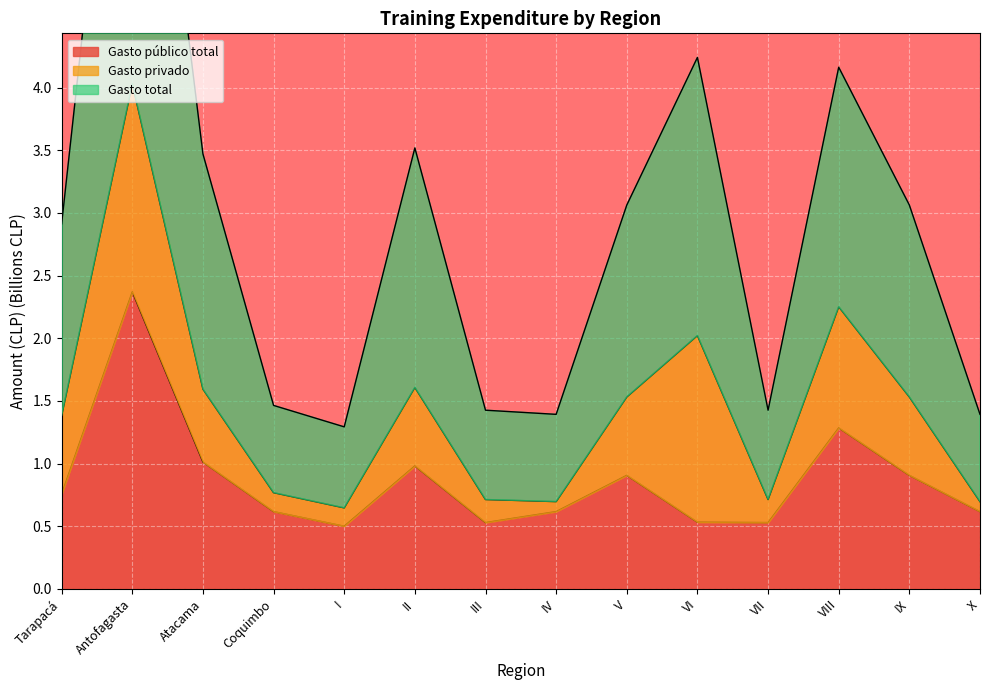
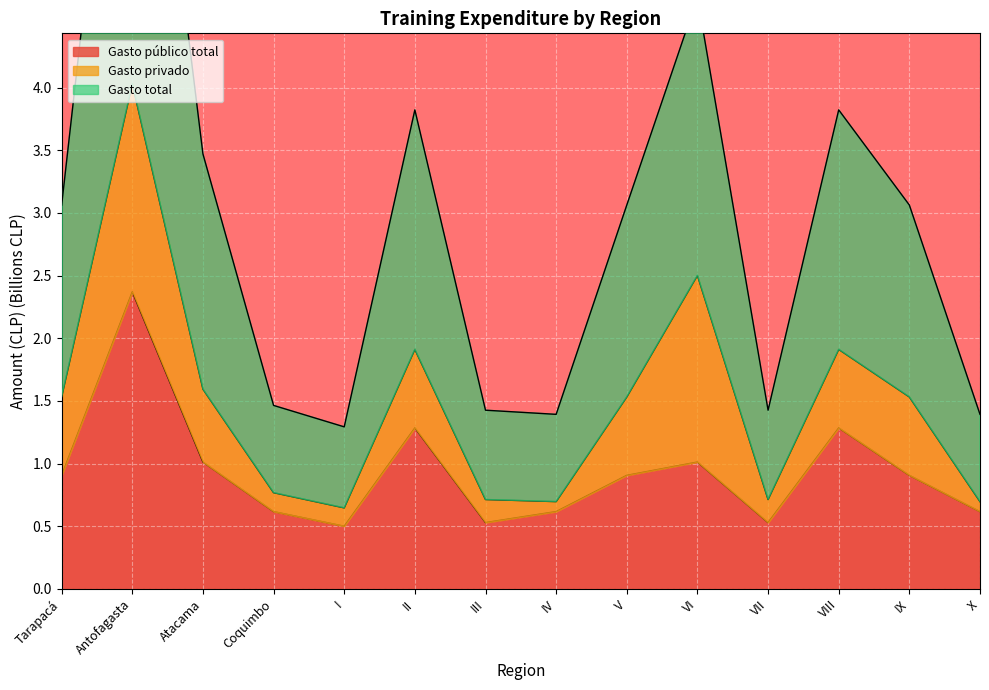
Gasto público total, Tarapacá: 0.76 -> 0.91
Gasto público total, II: 0.98 -> 1.28
Gasto público total, VI: 0.53 -> 1.01
Gasto privado, VIII: 0.97 -> 0.63
